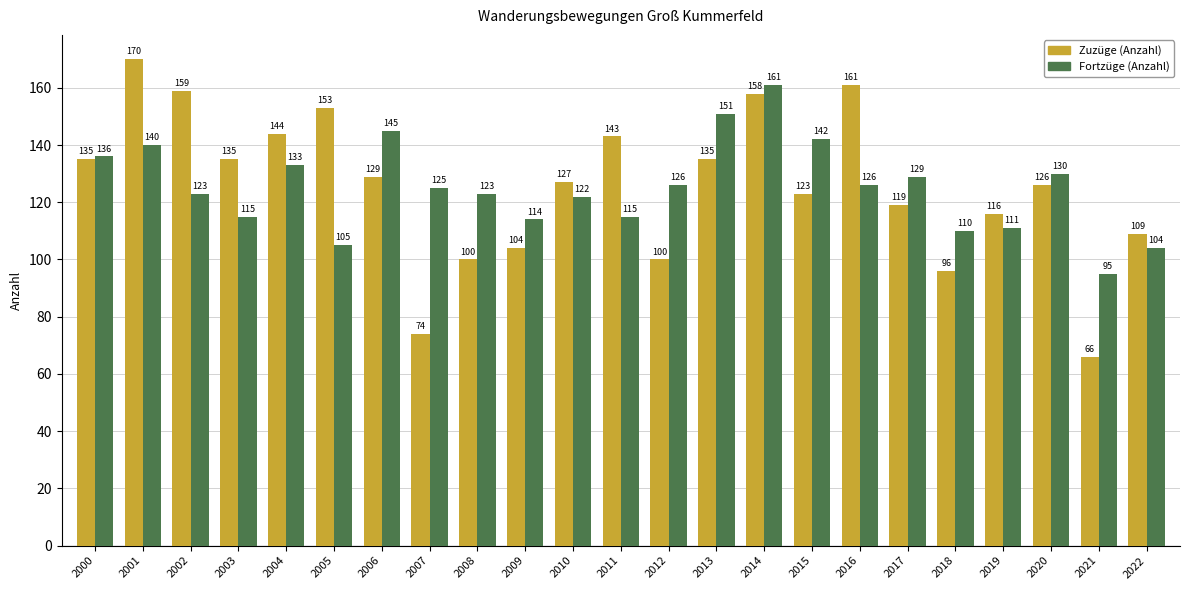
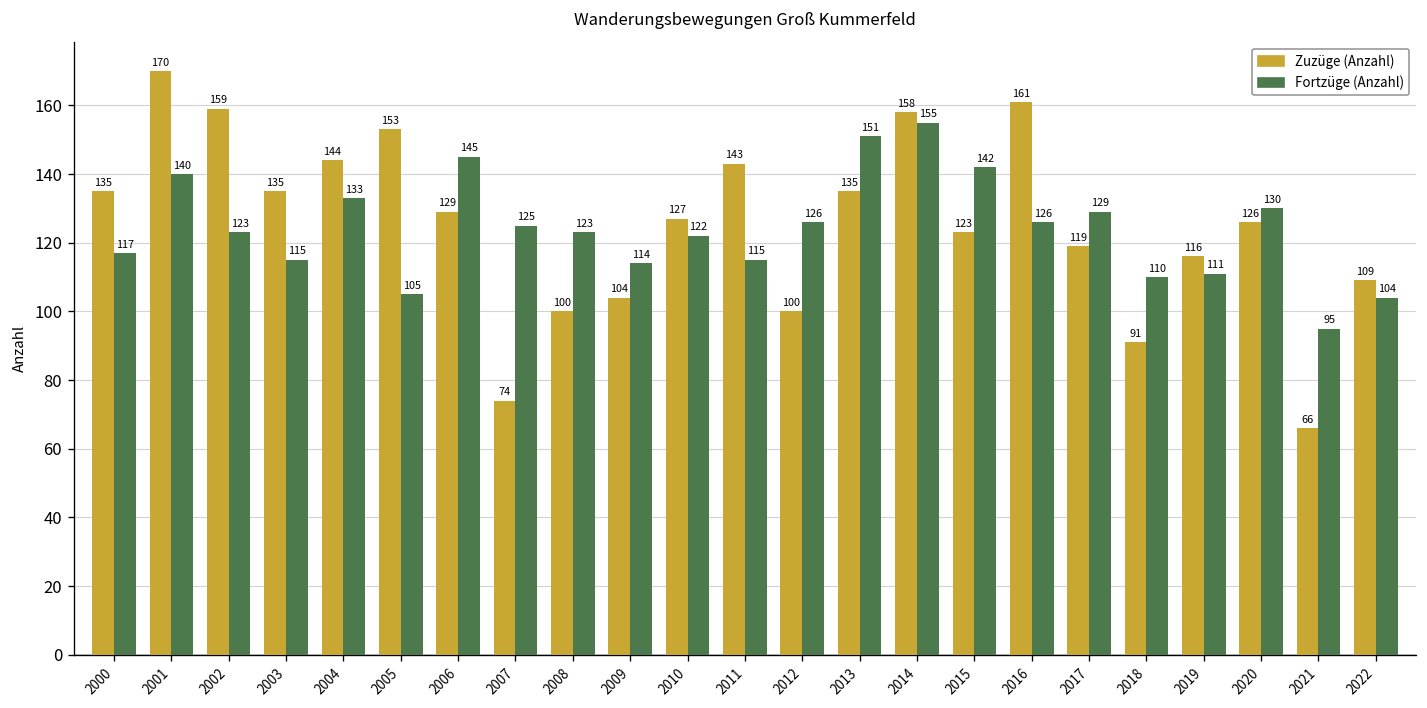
Fortzüge (Anzahl), 2000: 136 -> 117
Fortzüge (Anzahl), 2014: 161 -> 155
Zuzüge (Anzahl), 2018: 96 -> 91
